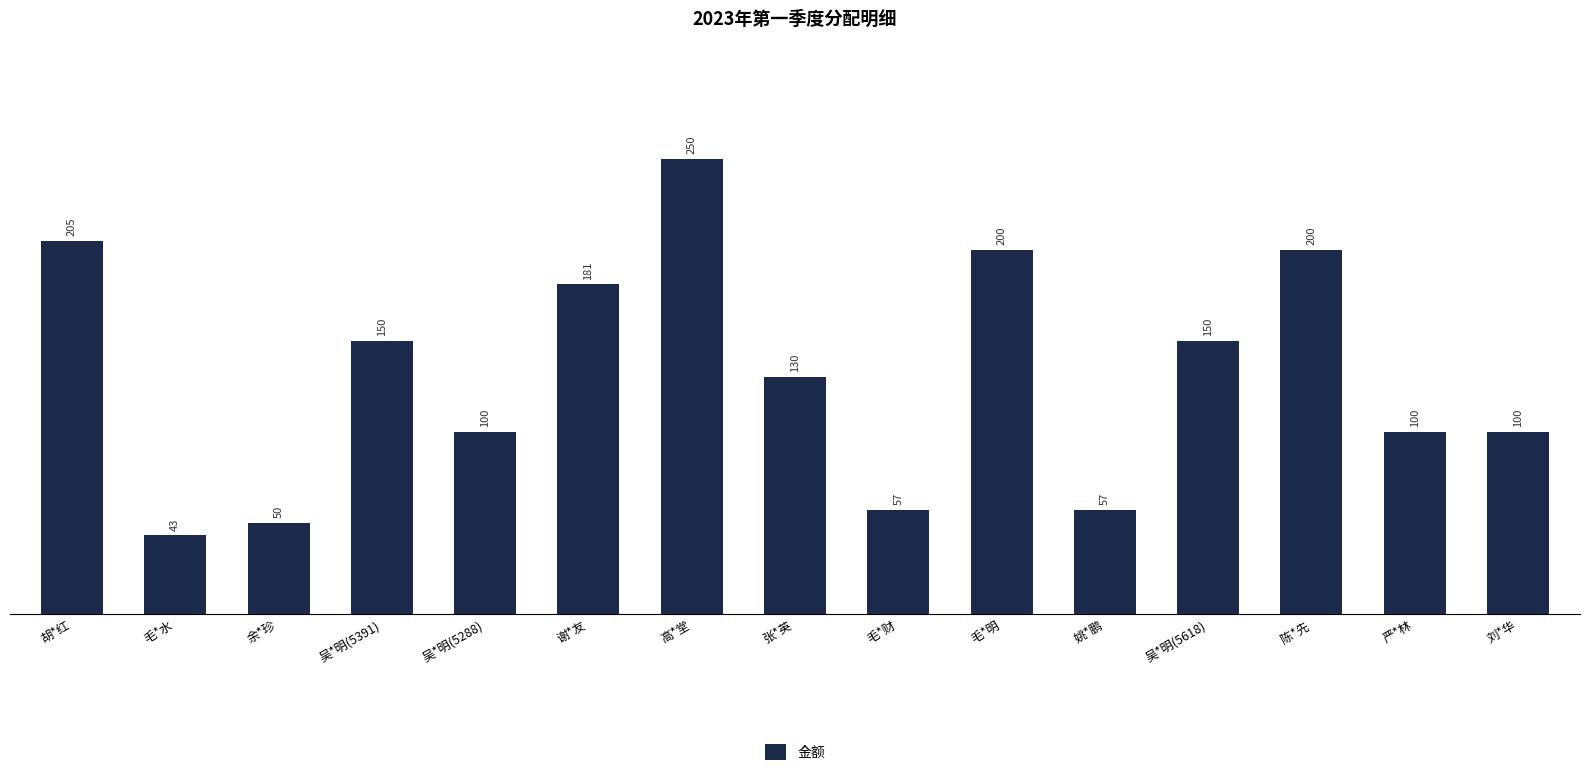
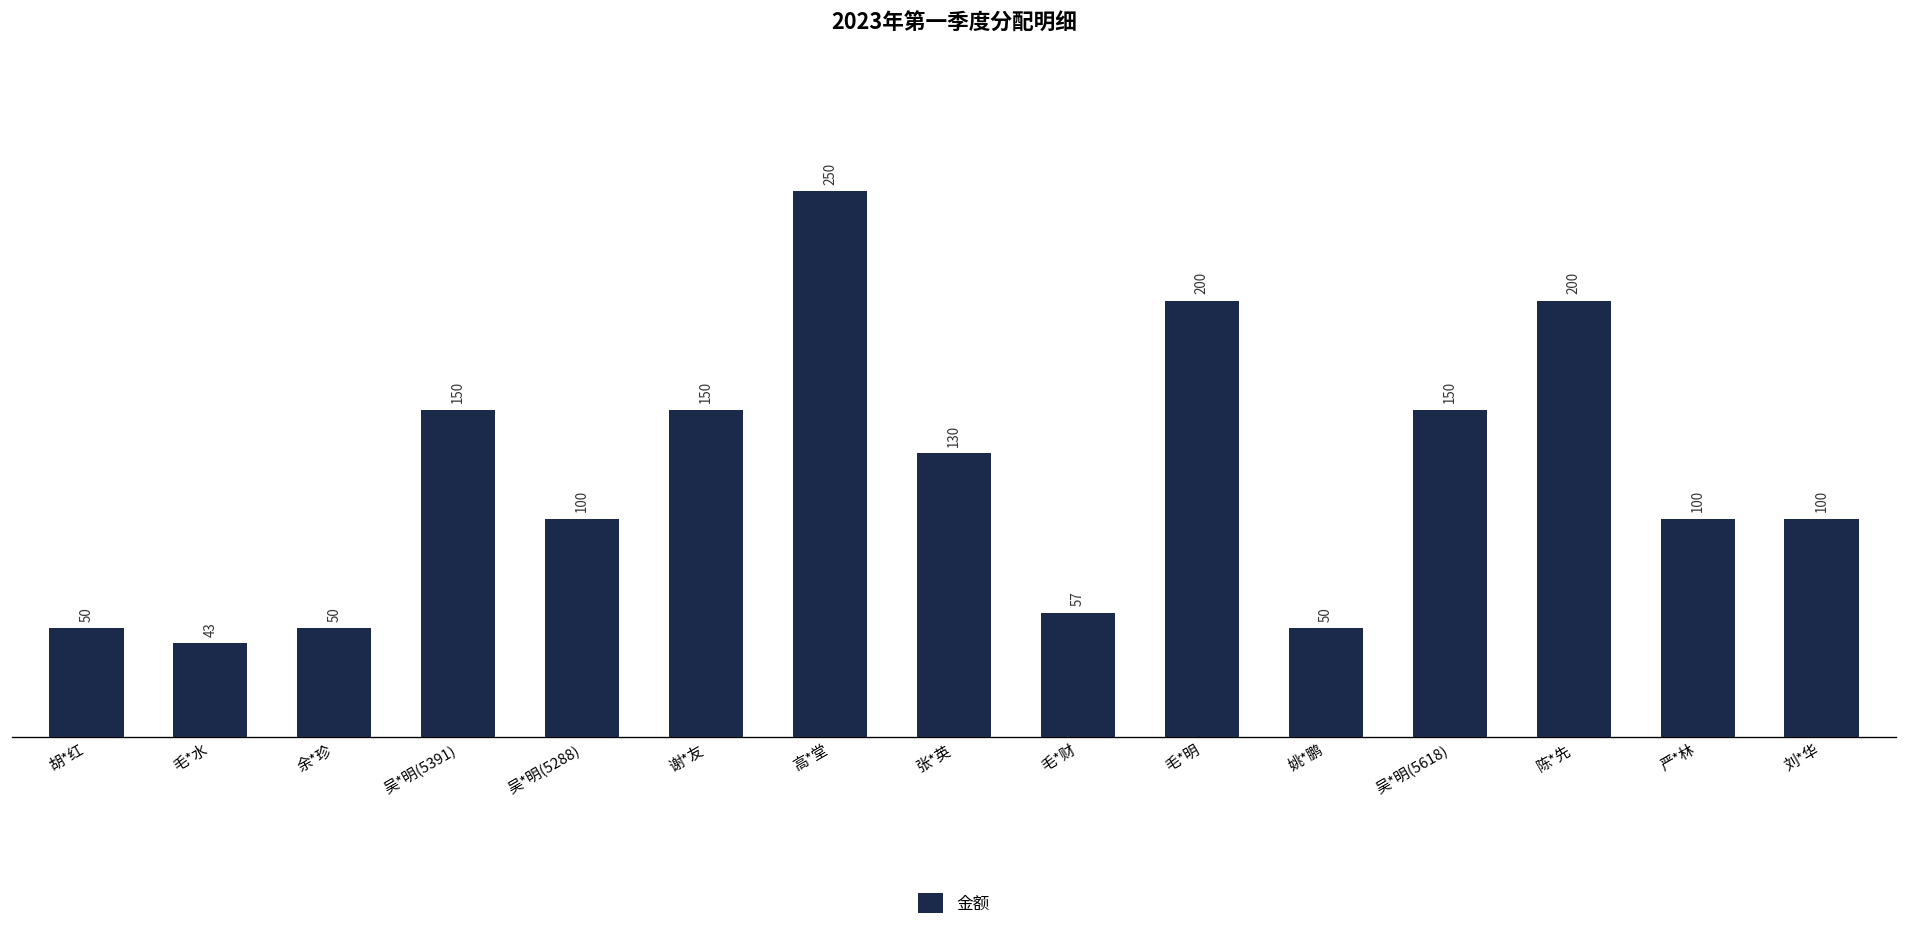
胡*红: 205 -> 50
谢*友: 181 -> 150
姚*鹏: 57 -> 50
